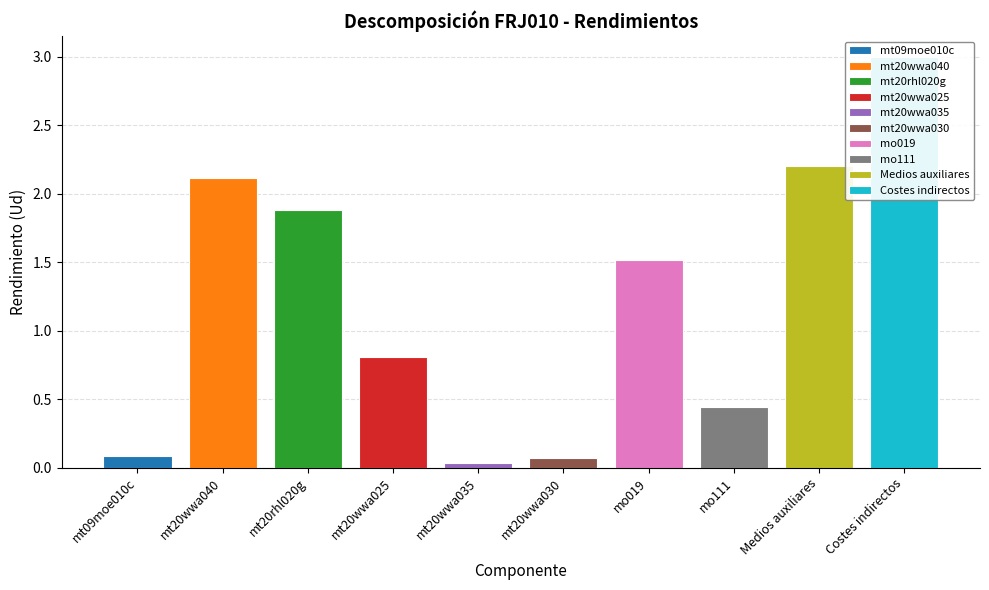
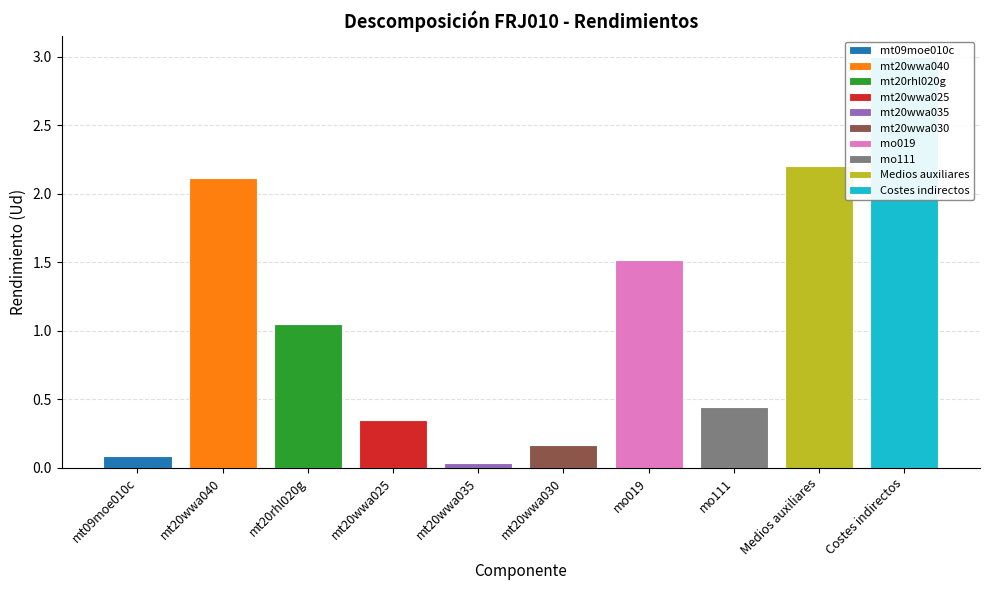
mt20rhl020g: 1.88 -> 1.05
mt20wwa025: 0.81 -> 0.35
mt20wwa030: 0.07 -> 0.17
